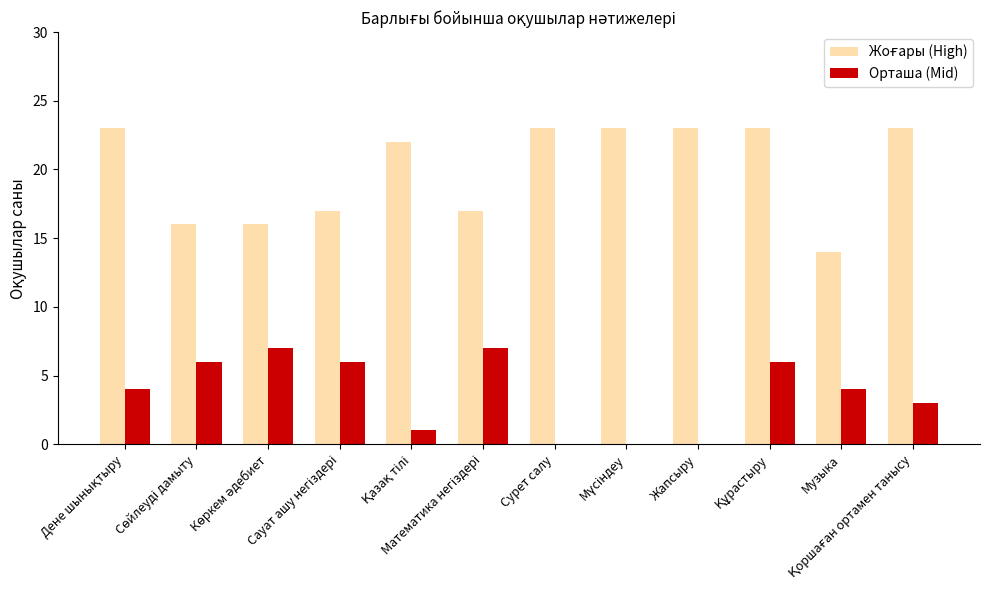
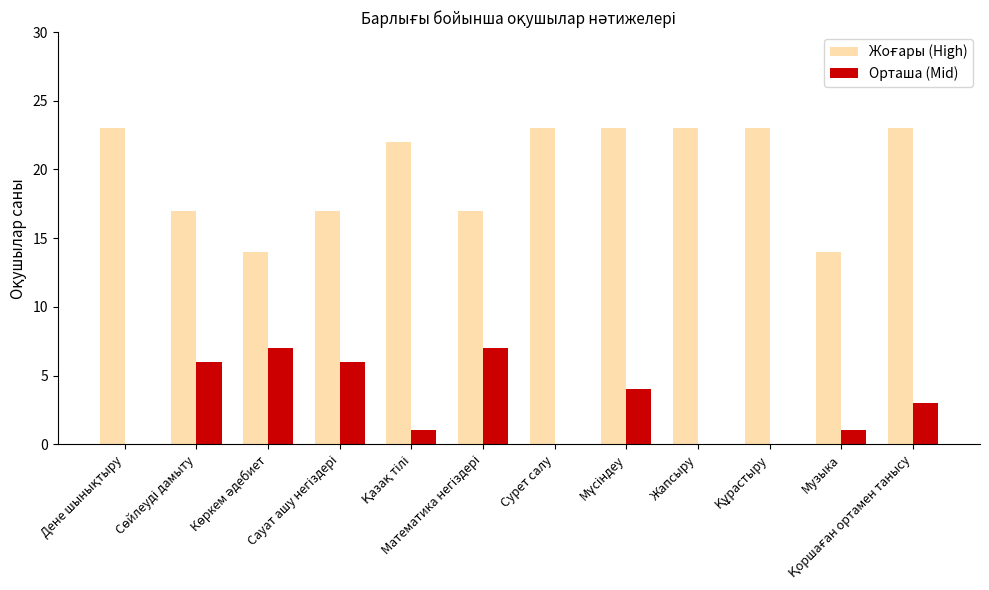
Орташа (Mid), Дене шынықтыру: 4 -> 0
Жоғары (High), Сөйлеуді дамыту: 16 -> 17
Жоғары (High), Көркем әдебиет: 16 -> 14
Орташа (Mid), Мүсіндеу: 0 -> 4
Орташа (Mid), Құрастыру: 6 -> 0
Орташа (Mid), Музыка: 4 -> 1
